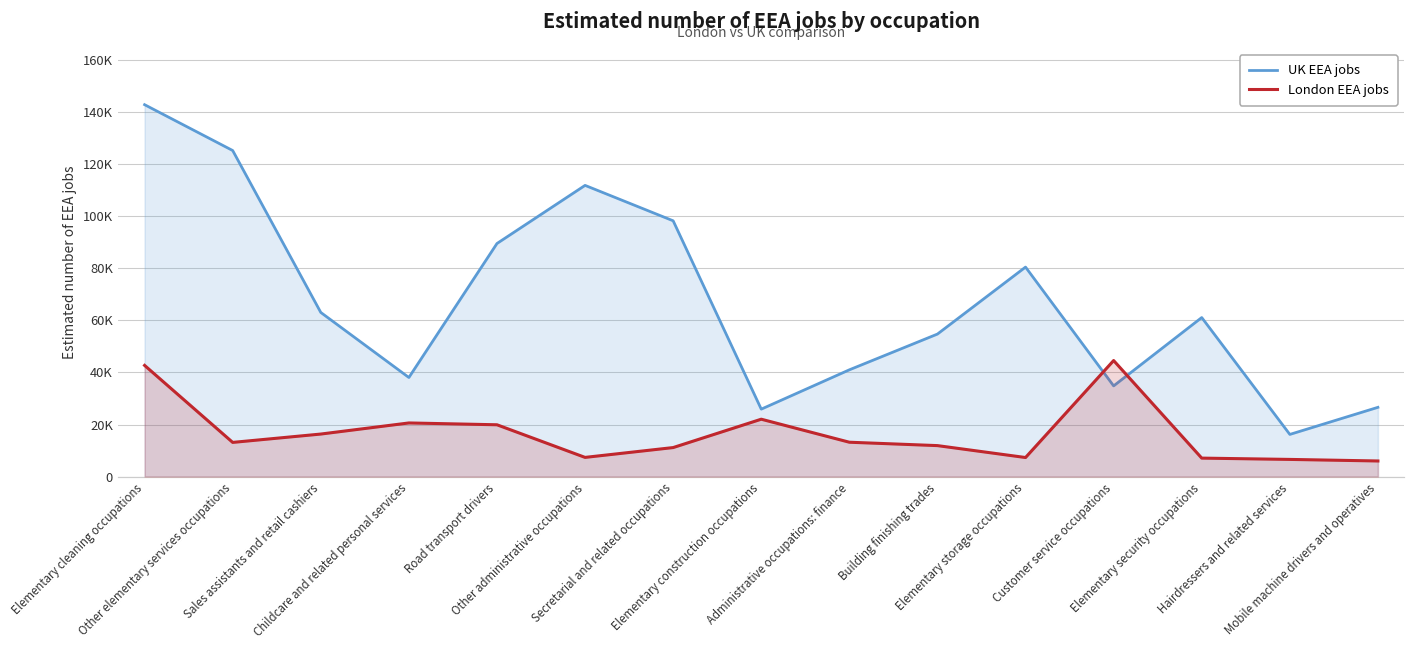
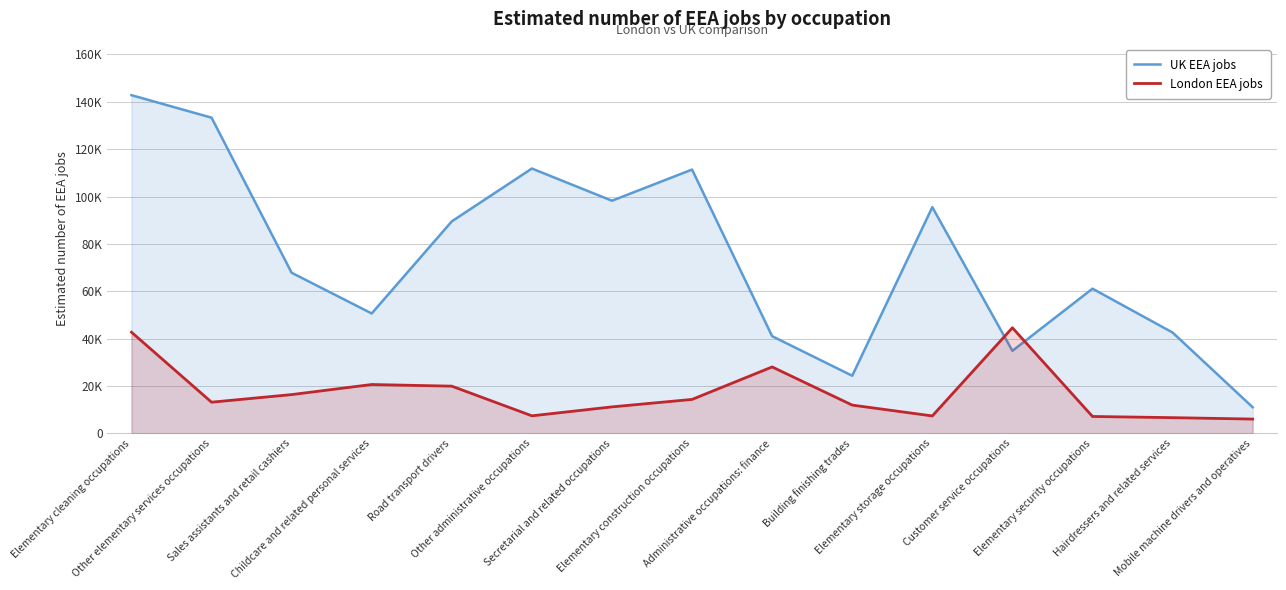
UK EEA jobs, Other elementary services occupations: 125000 -> 133000
UK EEA jobs, Sales assistants and retail cashiers: 63000 -> 68000
UK EEA jobs, Childcare and related personal services: 38000 -> 51000
UK EEA jobs, Elementary construction occupations: 26000 -> 111000
London EEA jobs, Elementary construction occupations: 22000 -> 14000
London EEA jobs, Administrative occupations: finance: 13000 -> 28000
UK EEA jobs, Building finishing trades: 55000 -> 24000
UK EEA jobs, Elementary storage occupations: 80000 -> 96000
UK EEA jobs, Hairdressers and related services: 16000 -> 43000
UK EEA jobs, Mobile machine drivers and operatives: 27000 -> 11000
